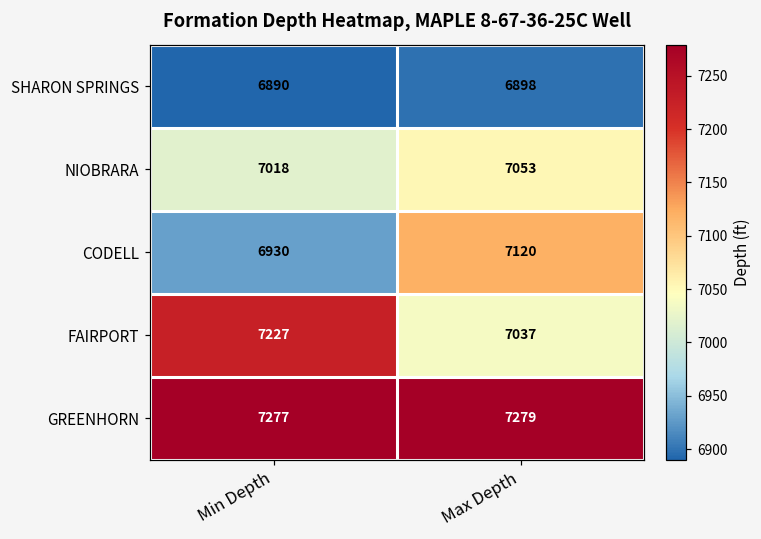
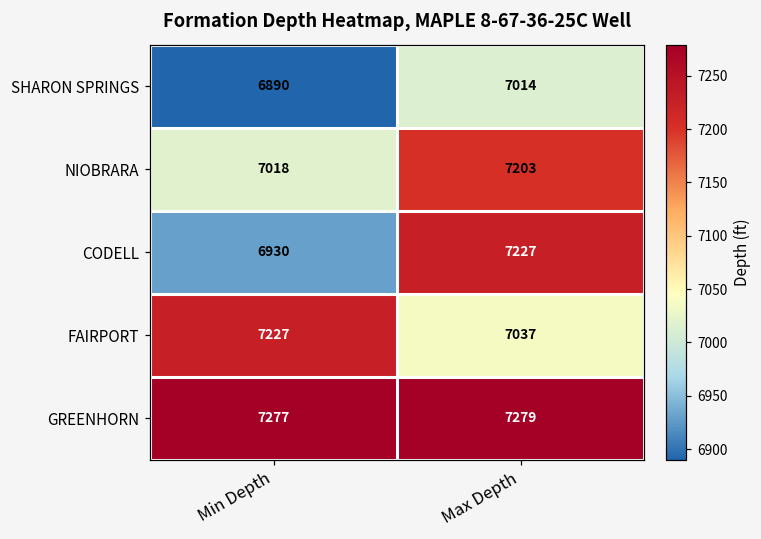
SHARON SPRINGS, Max Depth: 6898 -> 7014
NIOBRARA, Max Depth: 7053 -> 7203
CODELL, Max Depth: 7120 -> 7227
